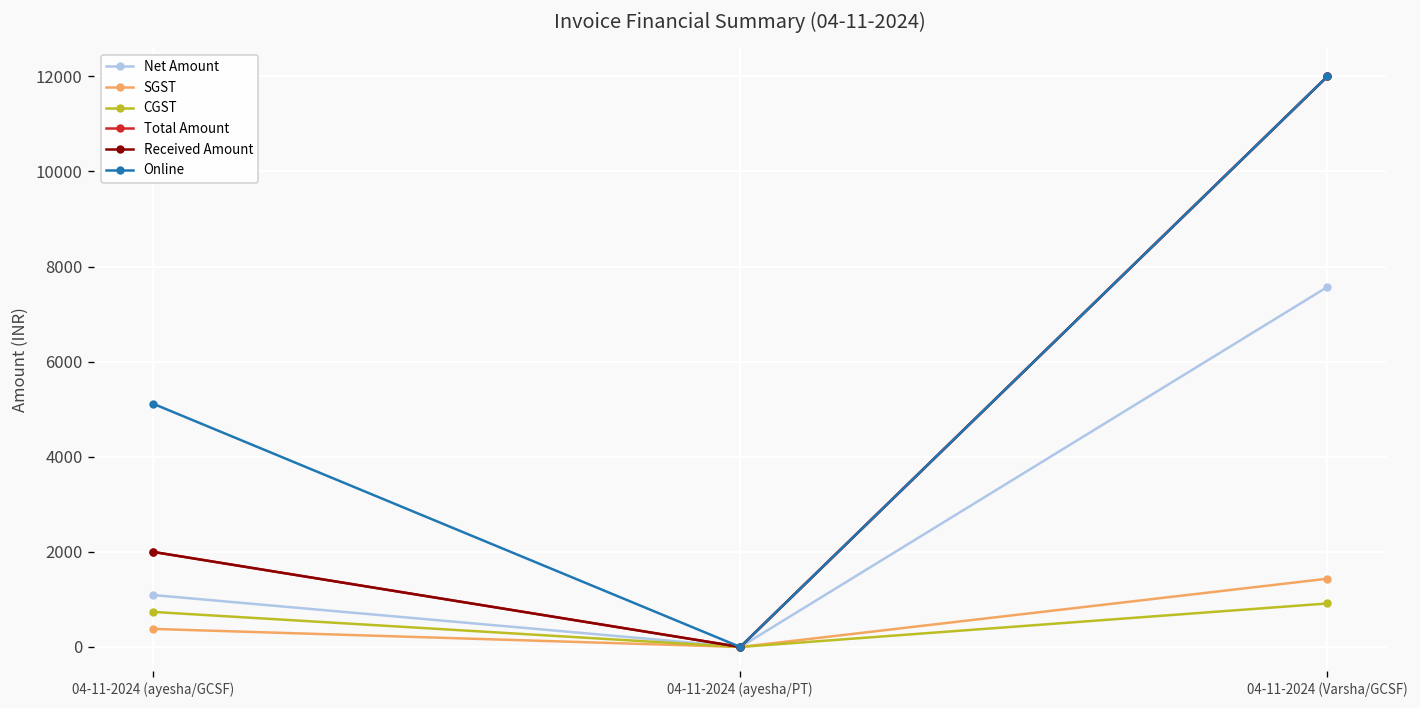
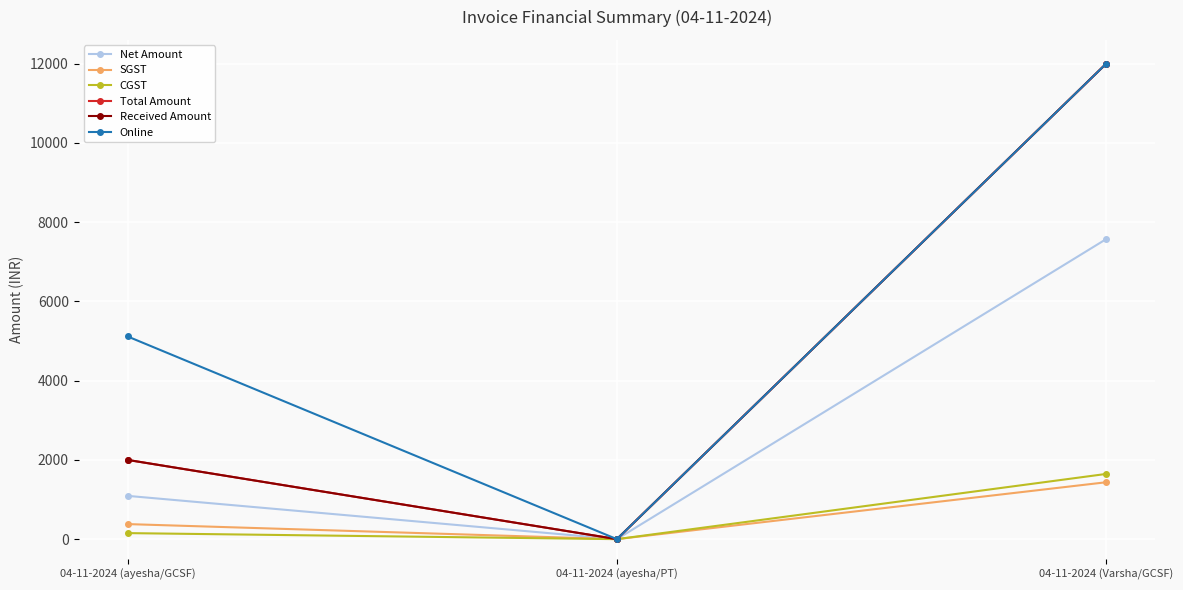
CGST, 04-11-2024 (ayesha/GCSF): 700 -> 200
CGST, 04-11-2024 (Varsha/GCSF): 900 -> 1600
